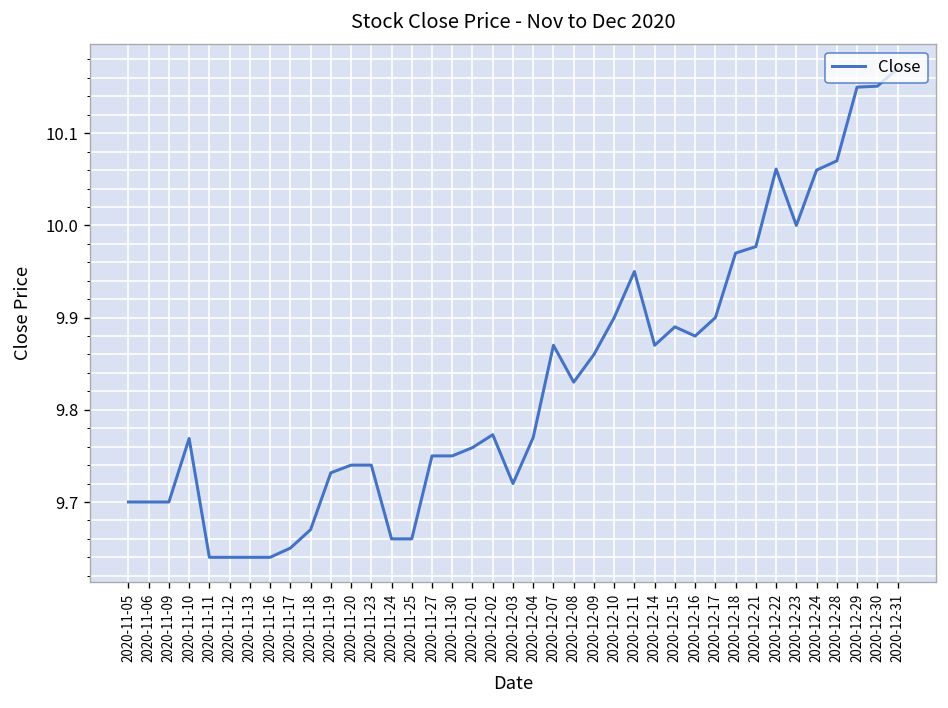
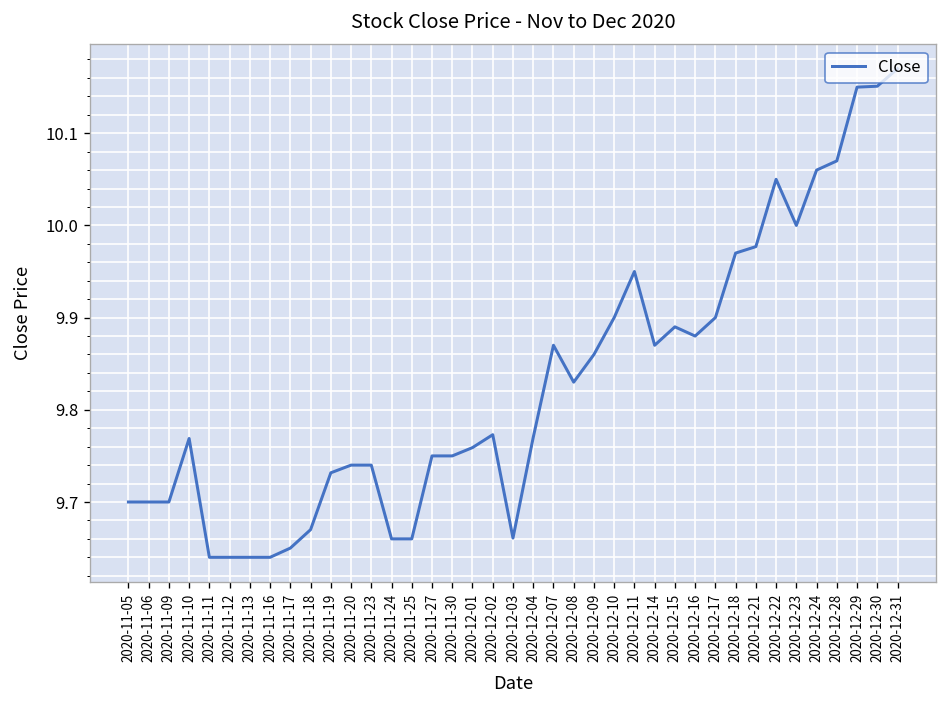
2020-12-03: 9.72 -> 9.66
2020-12-22: 10.06 -> 10.05
